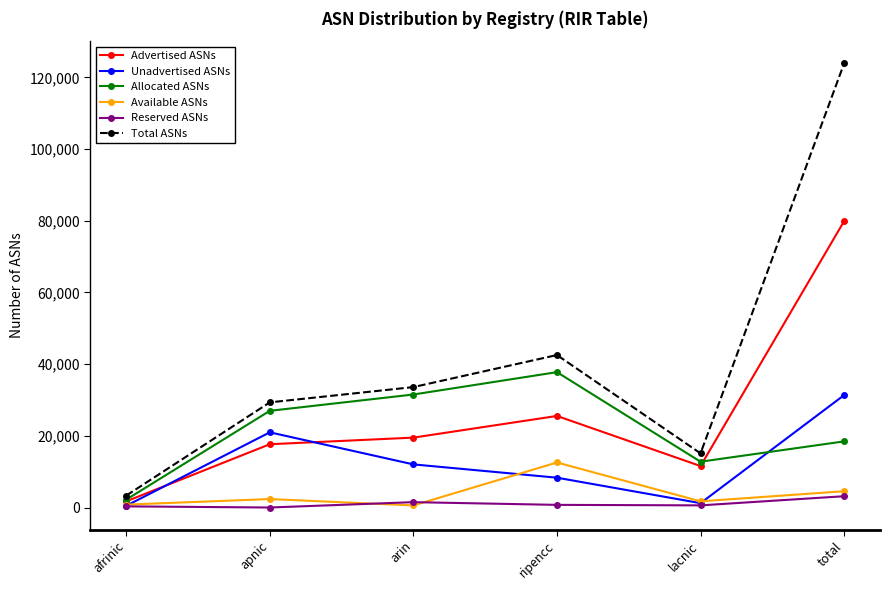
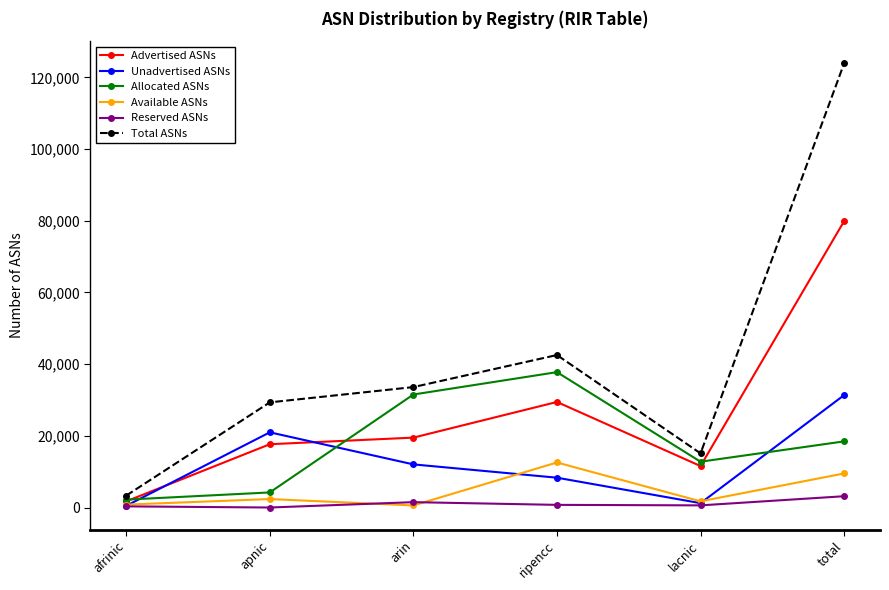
Allocated ASNs, apnic: 27,000 -> 4,000
Advertised ASNs, ripencc: 26,000 -> 29,000
Available ASNs, total: 5,000 -> 10,000
